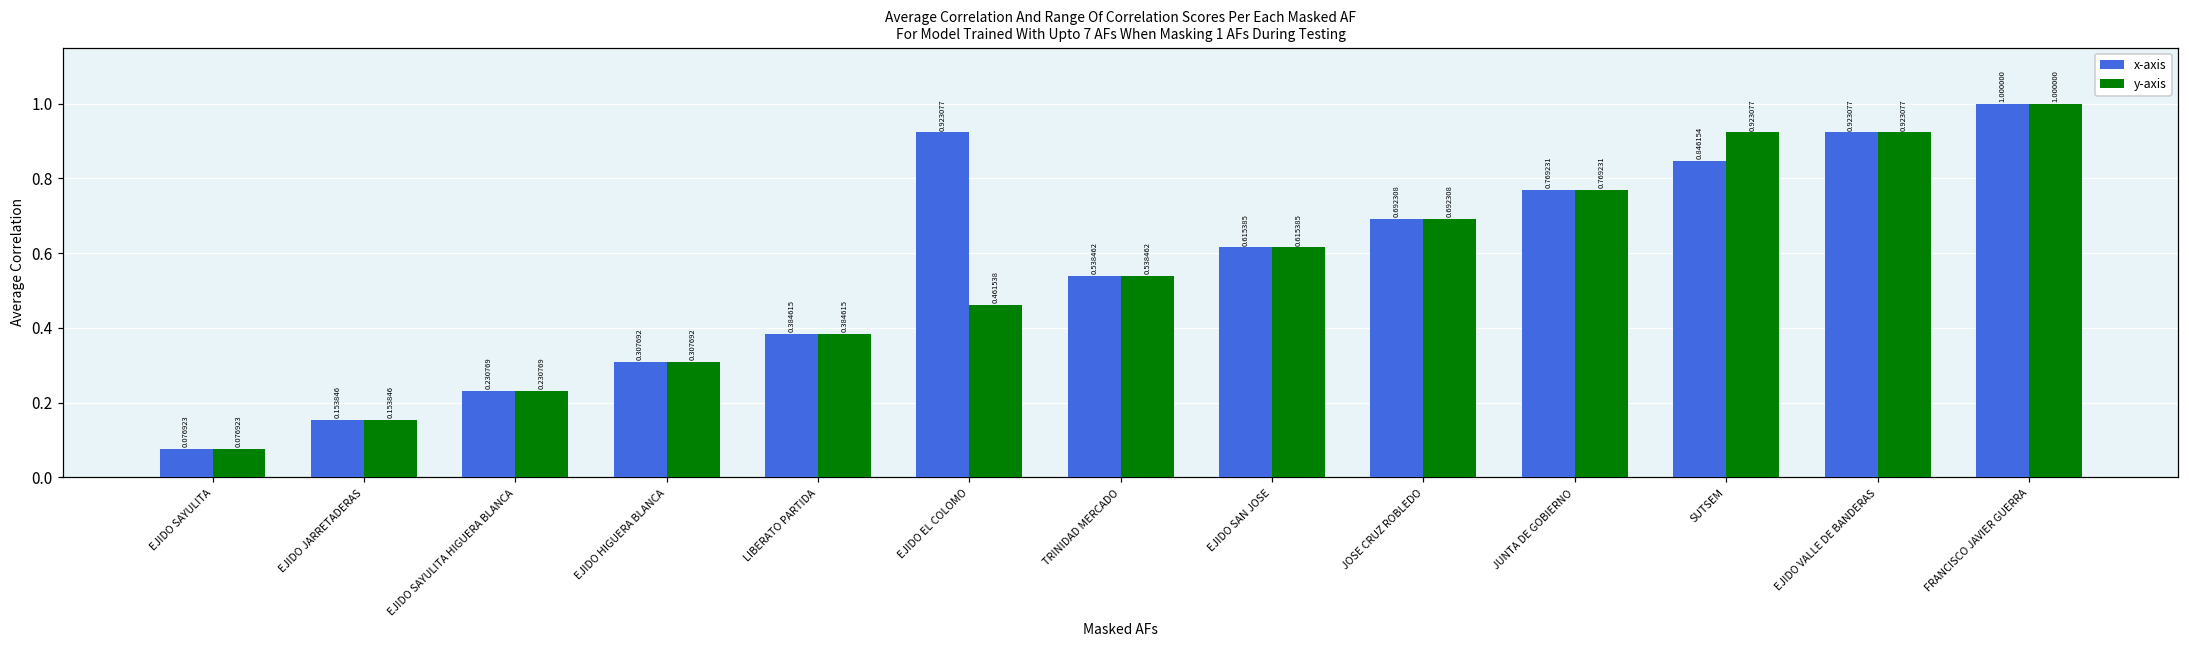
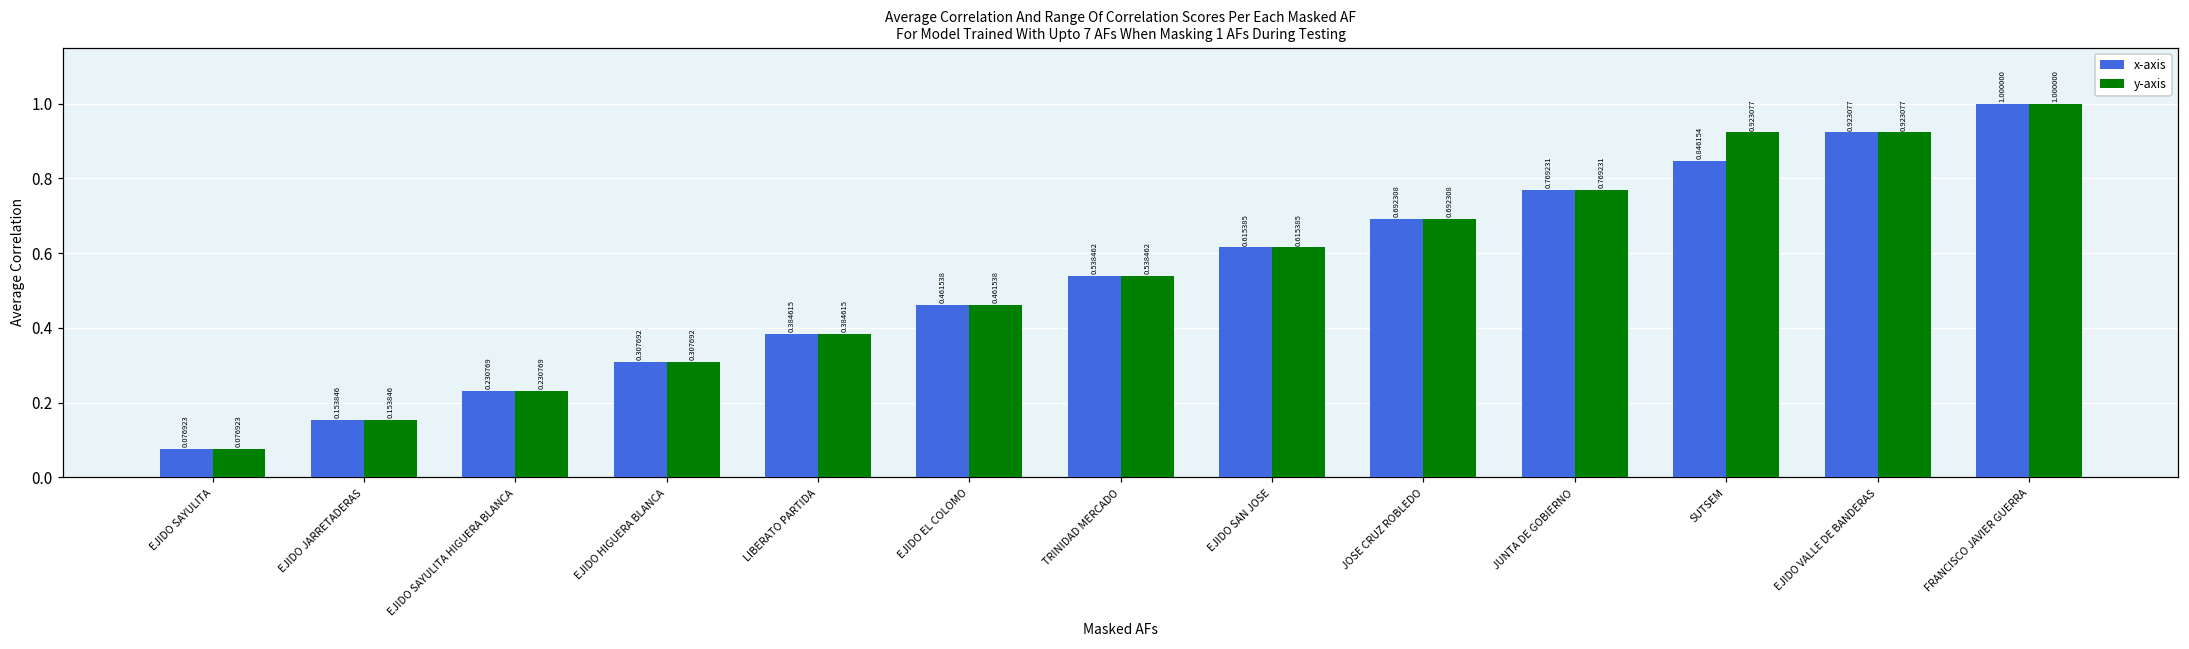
x-axis, EJIDO EL COLOMO: 0.923077 -> 0.461538
